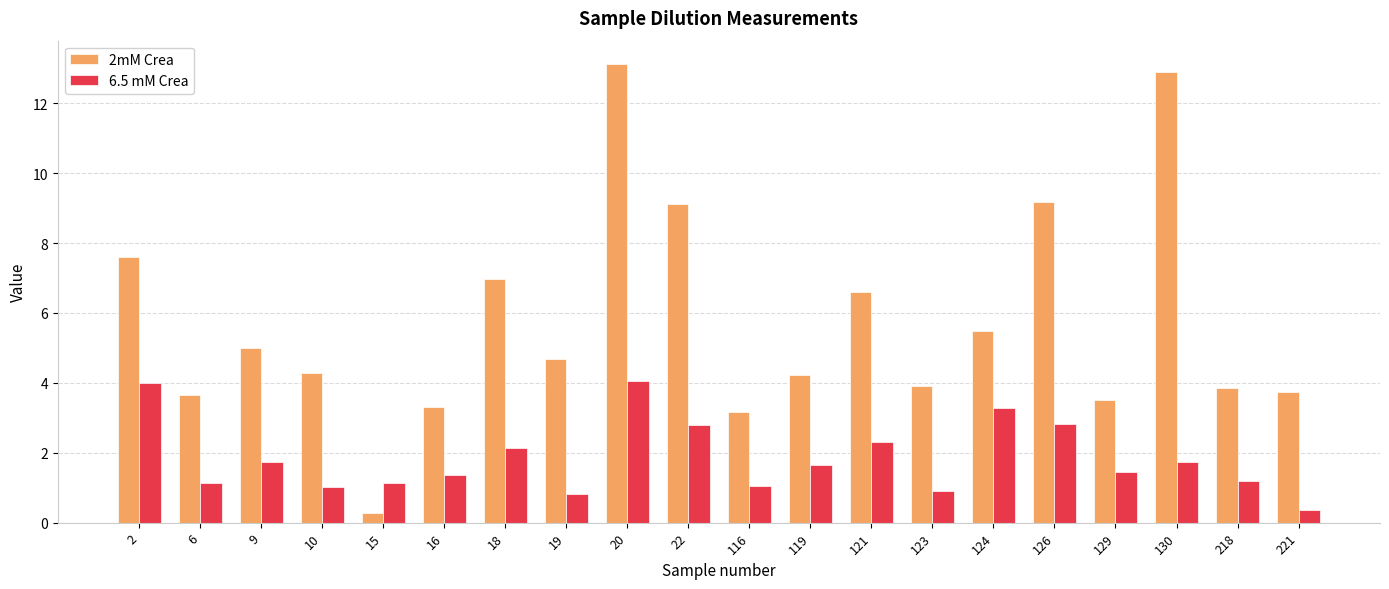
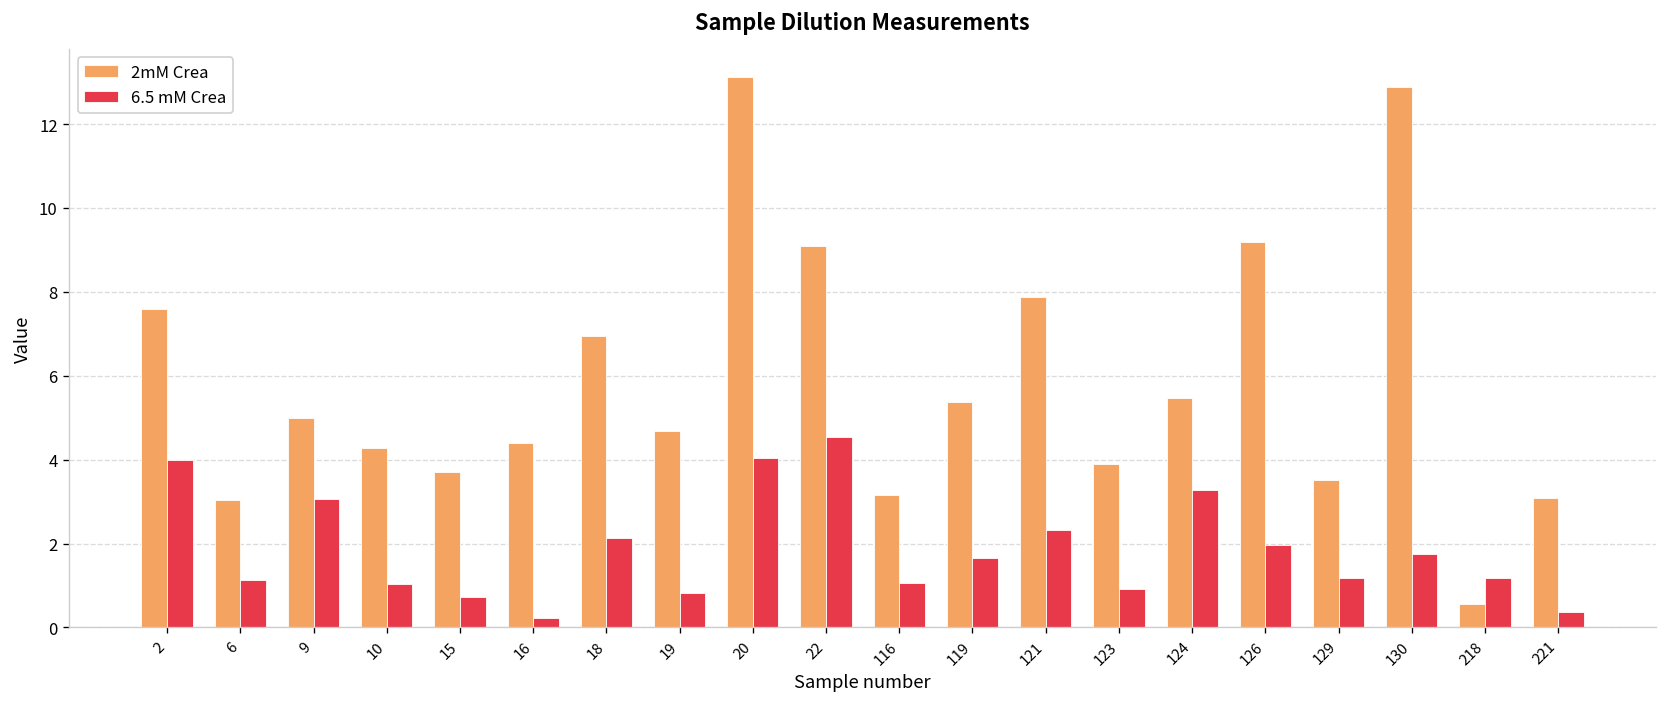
2mM Crea, 6: 3.6 -> 3.0
6.5 mM Crea, 9: 1.7 -> 3.1
2mM Crea, 15: 0.3 -> 3.7
6.5 mM Crea, 15: 1.1 -> 0.7
2mM Crea, 16: 3.3 -> 4.4
6.5 mM Crea, 16: 1.4 -> 0.2
6.5 mM Crea, 22: 2.8 -> 4.5
2mM Crea, 119: 4.2 -> 5.4
2mM Crea, 121: 6.6 -> 7.9
6.5 mM Crea, 126: 2.8 -> 2.0
6.5 mM Crea, 129: 1.5 -> 1.2
2mM Crea, 218: 3.9 -> 0.6
2mM Crea, 221: 3.7 -> 3.1
